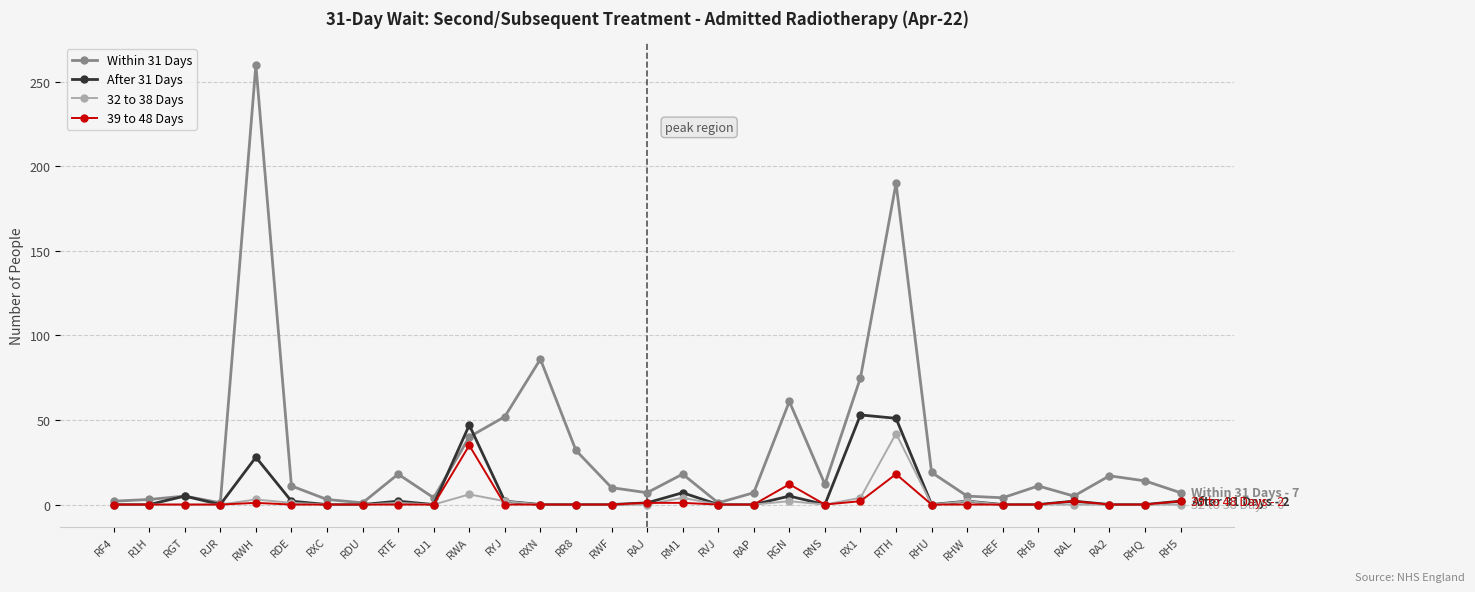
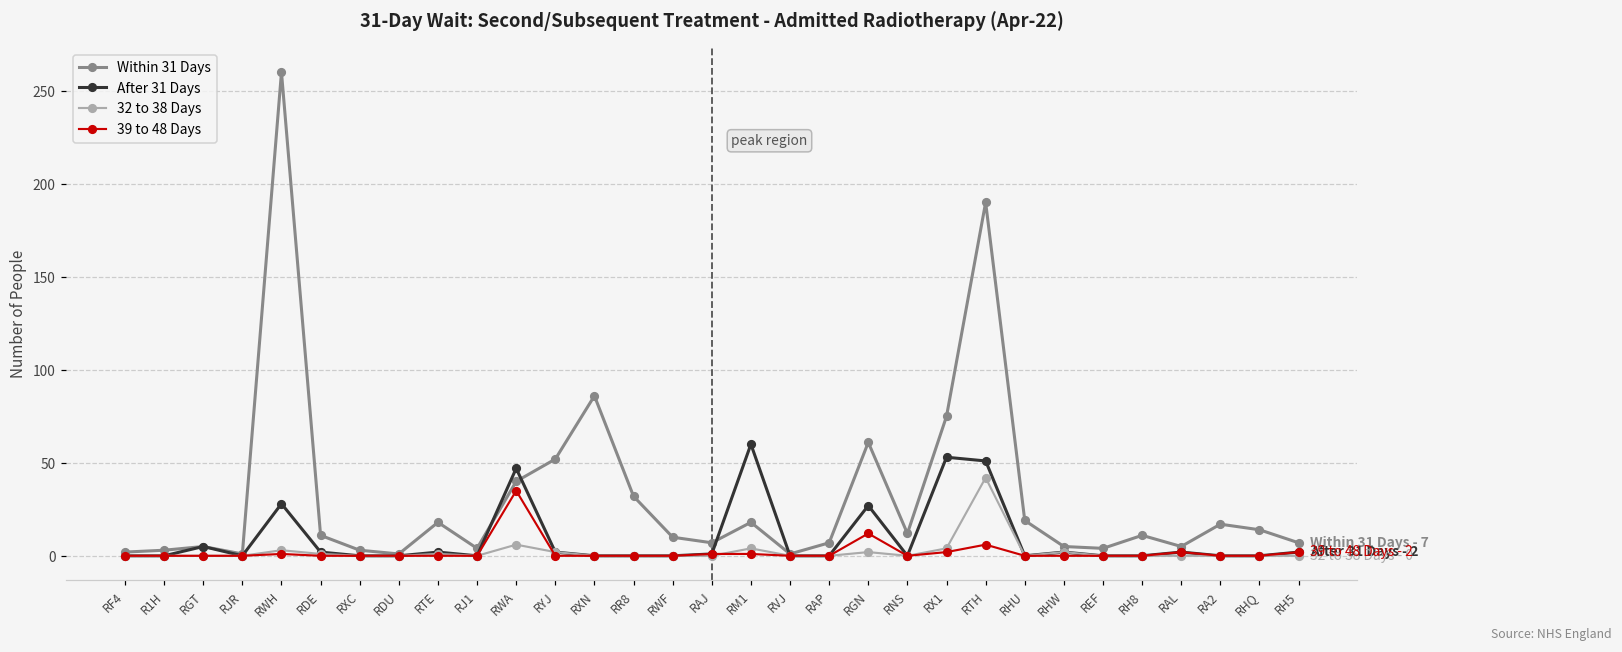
After 31 Days, RM1: 7 -> 60
After 31 Days, RGN: 5 -> 27
39 to 48 Days, RTH: 18 -> 6
